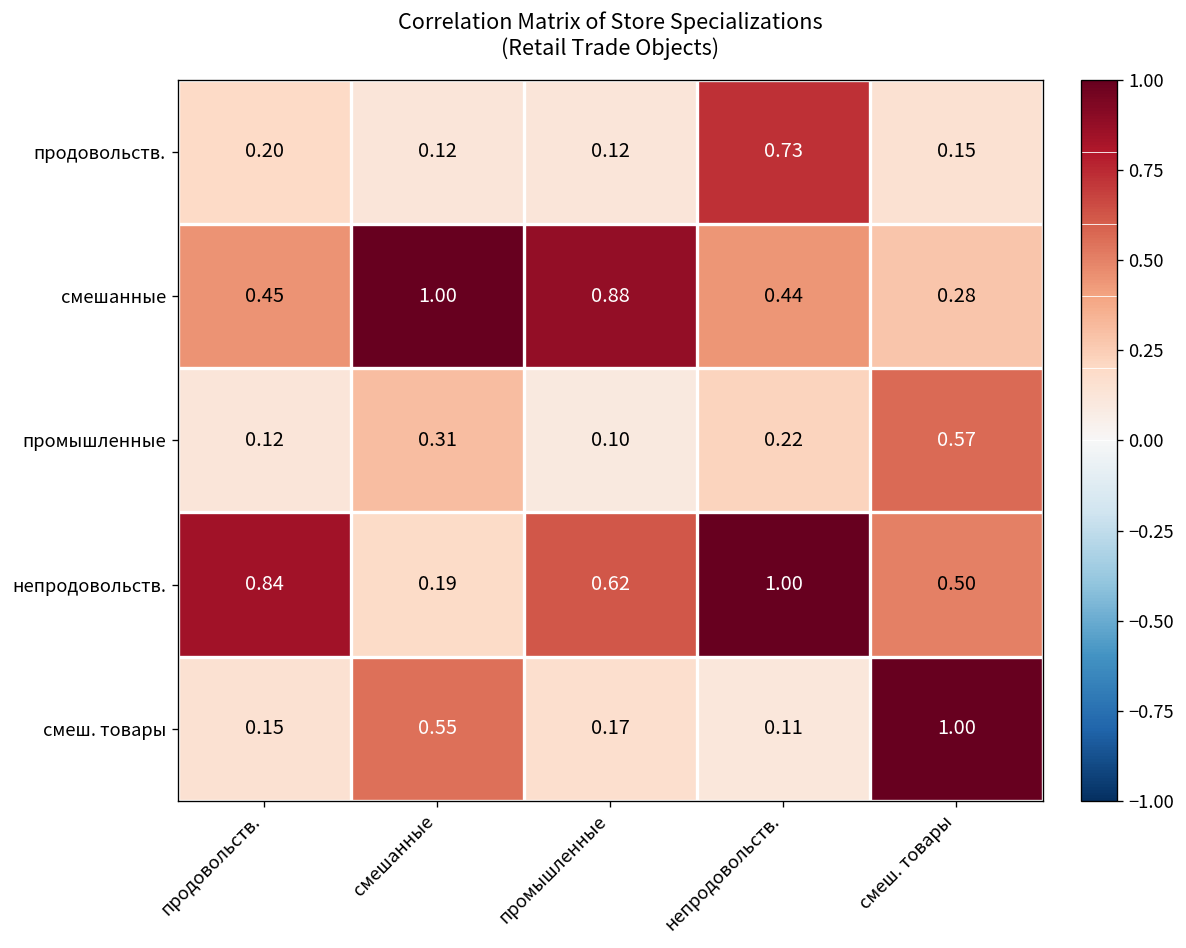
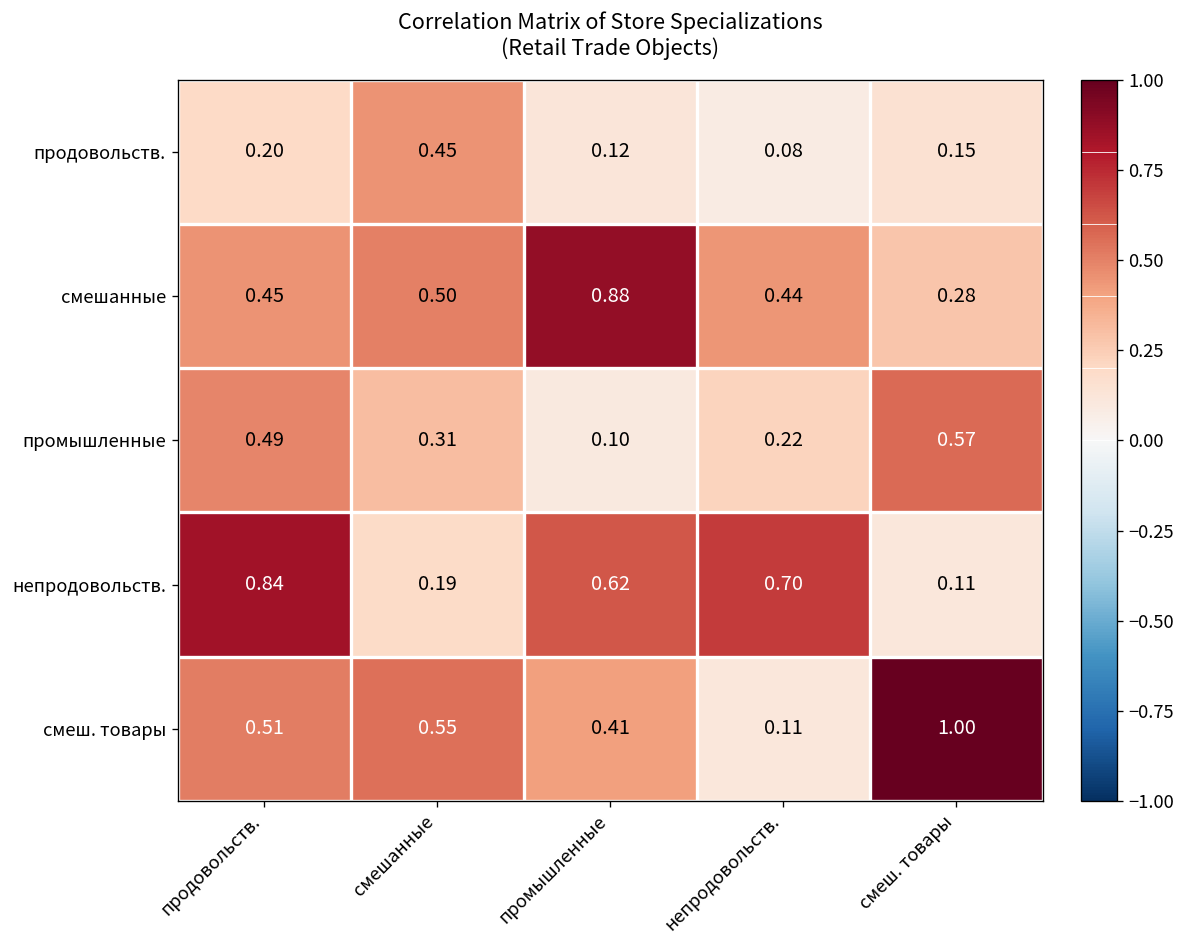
продовольств., смешанные: 0.12 -> 0.45
продовольств., непродовольств.: 0.73 -> 0.08
смешанные, смешанные: 1.00 -> 0.50
промышленные, продовольств.: 0.12 -> 0.49
непродовольств., непродовольств.: 1.00 -> 0.70
непродовольств., смеш. товары: 0.50 -> 0.11
смеш. товары, продовольств.: 0.15 -> 0.51
смеш. товары, промышленные: 0.17 -> 0.41
